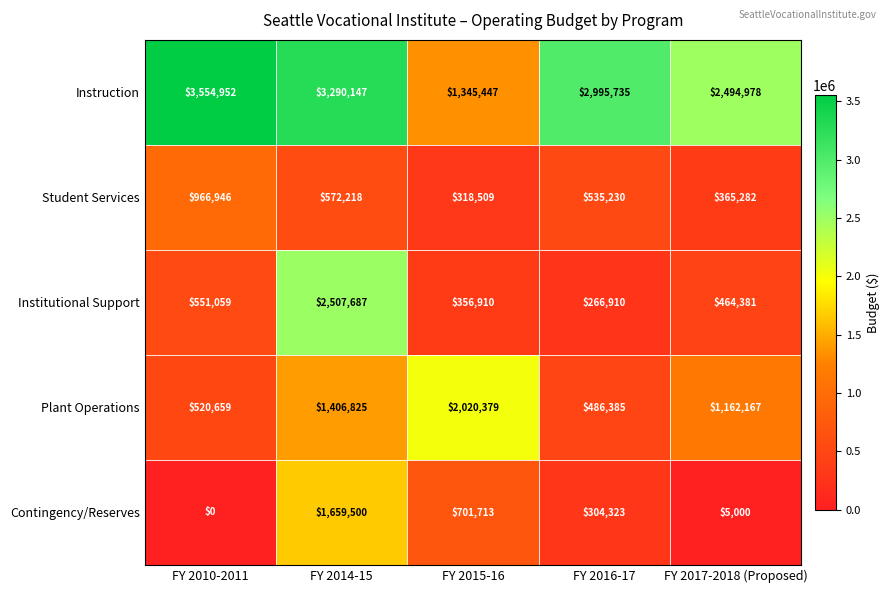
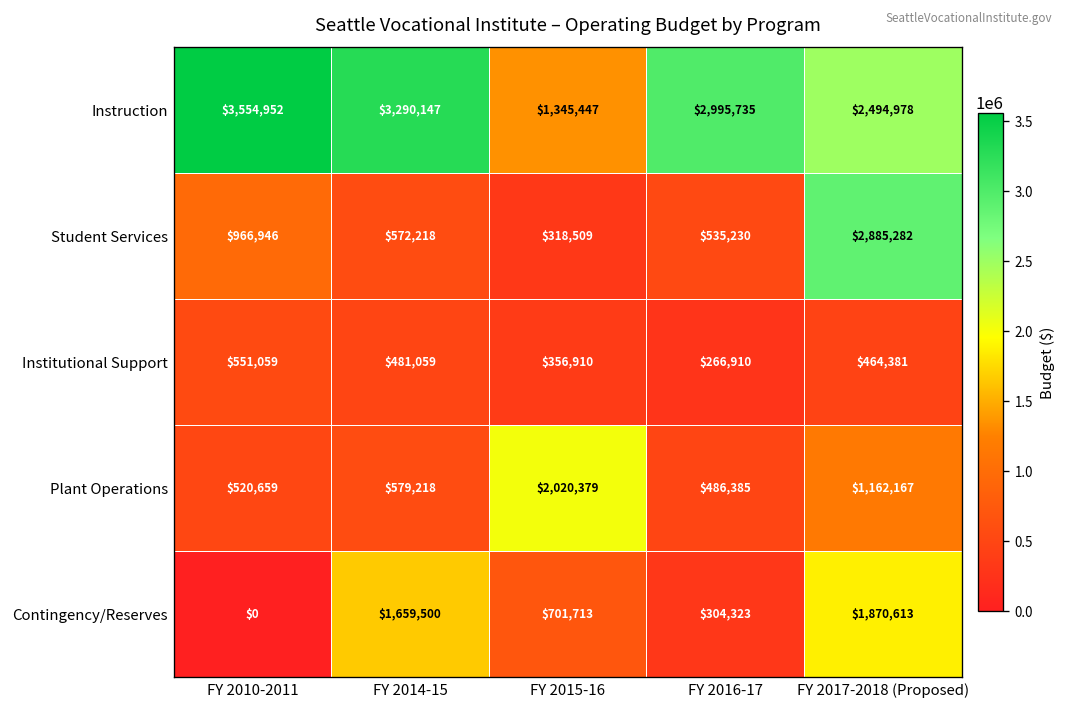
Student Services, FY 2017-2018 (Proposed): $365,282 -> $2,885,282
Institutional Support, FY 2014-15: $2,507,687 -> $481,059
Plant Operations, FY 2014-15: $1,406,825 -> $579,218
Contingency/Reserves, FY 2017-2018 (Proposed): $5,000 -> $1,870,613
